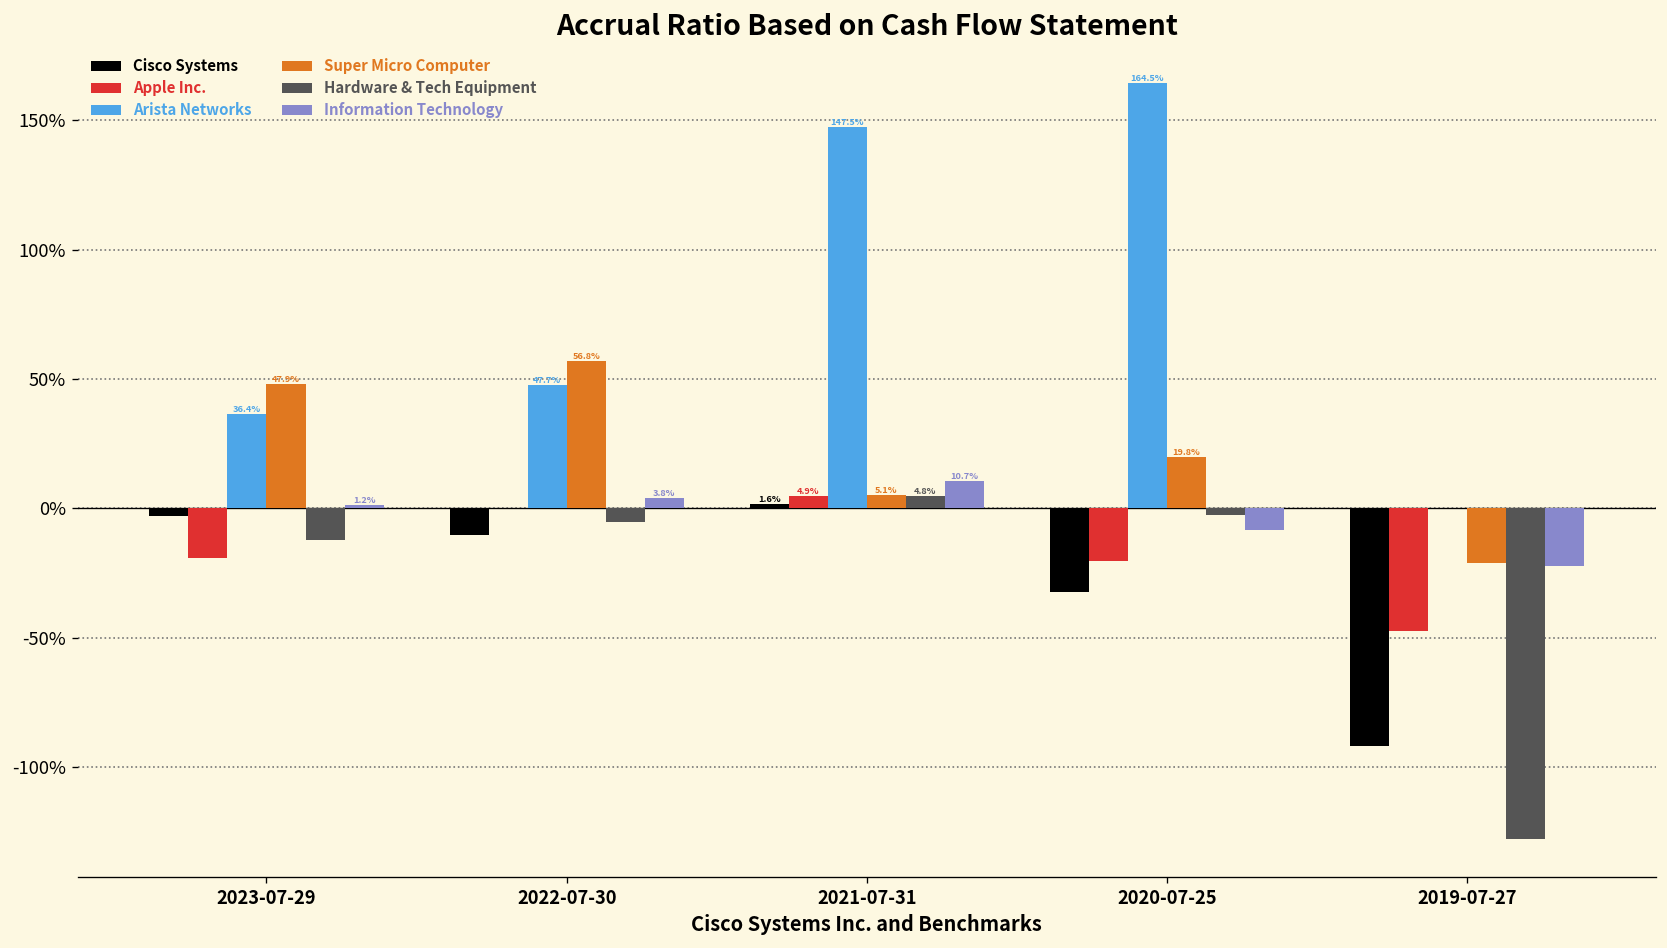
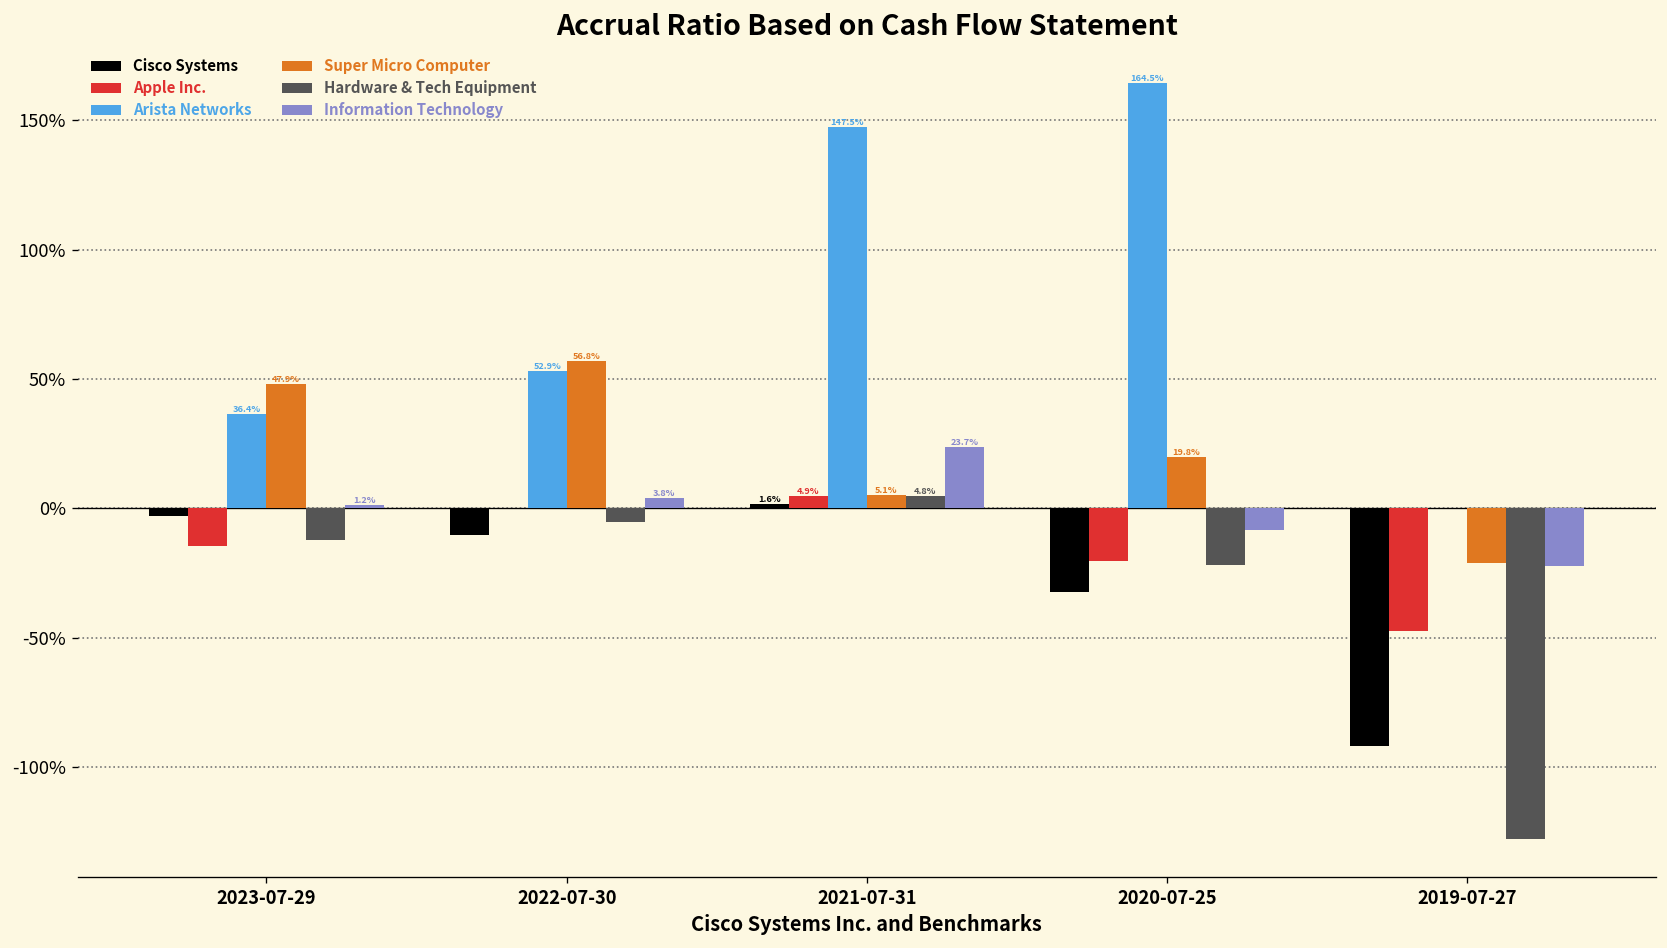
Apple Inc., 2023-07-29: -19% -> -15%
Arista Networks, 2022-07-30: 47.7% -> 52.9%
Information Technology, 2021-07-31: 10.7% -> 23.7%
Hardware & Tech Equipment, 2020-07-25: -3% -> -22%
